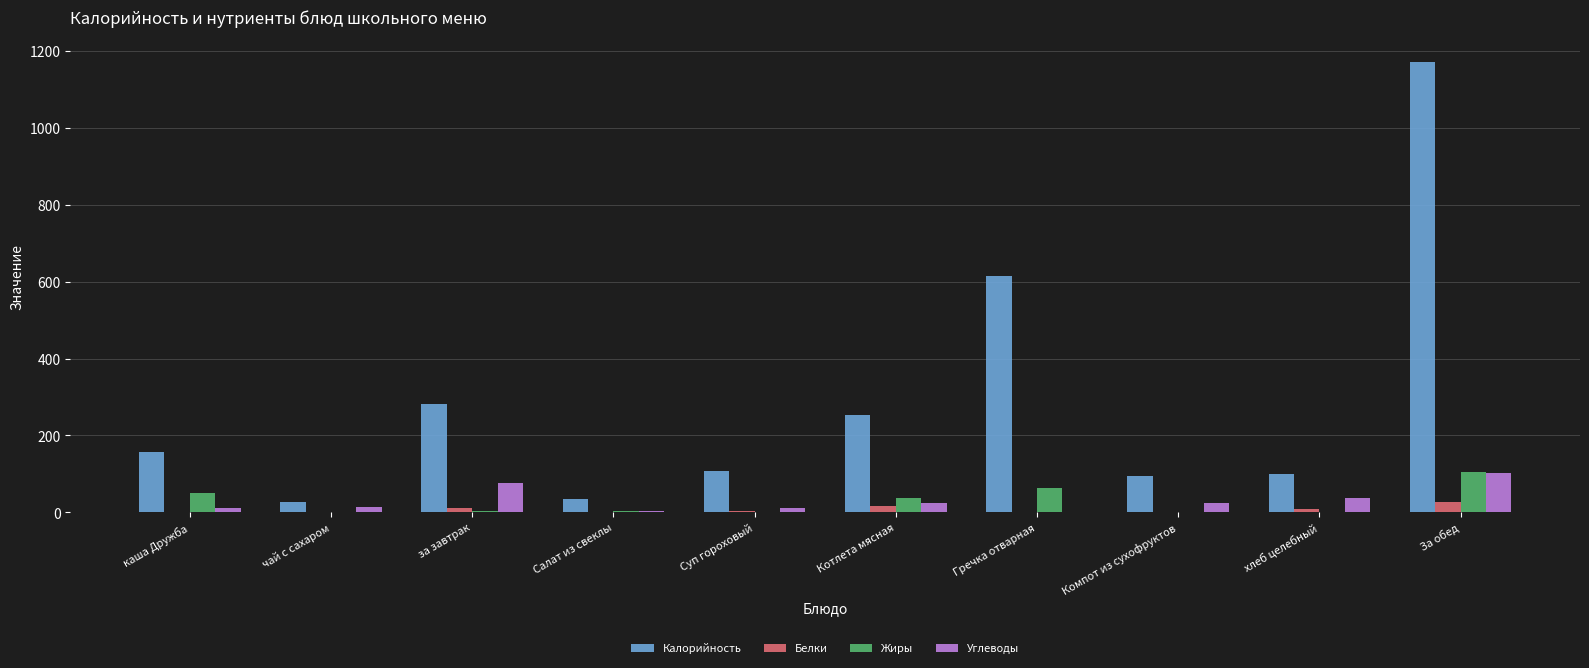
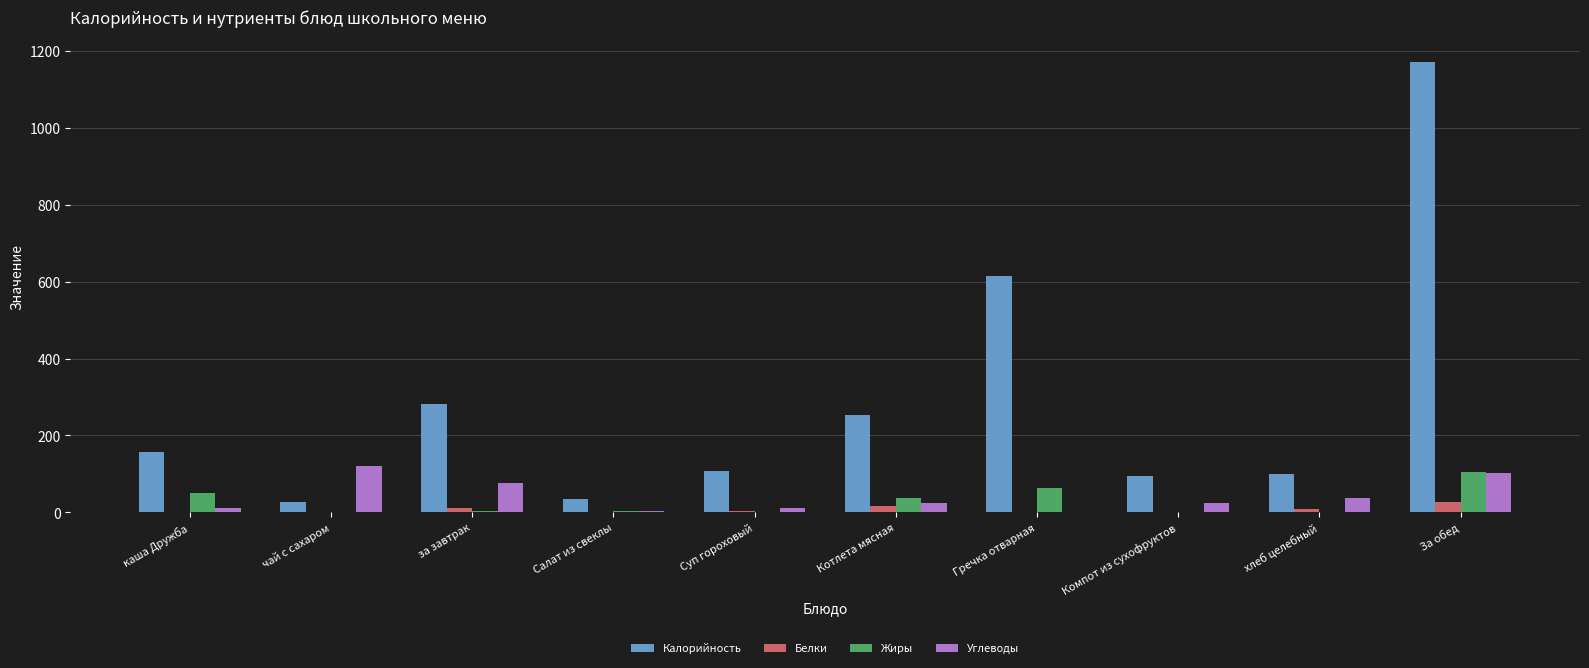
Углеводы, чай с сахаром: 10 -> 120
